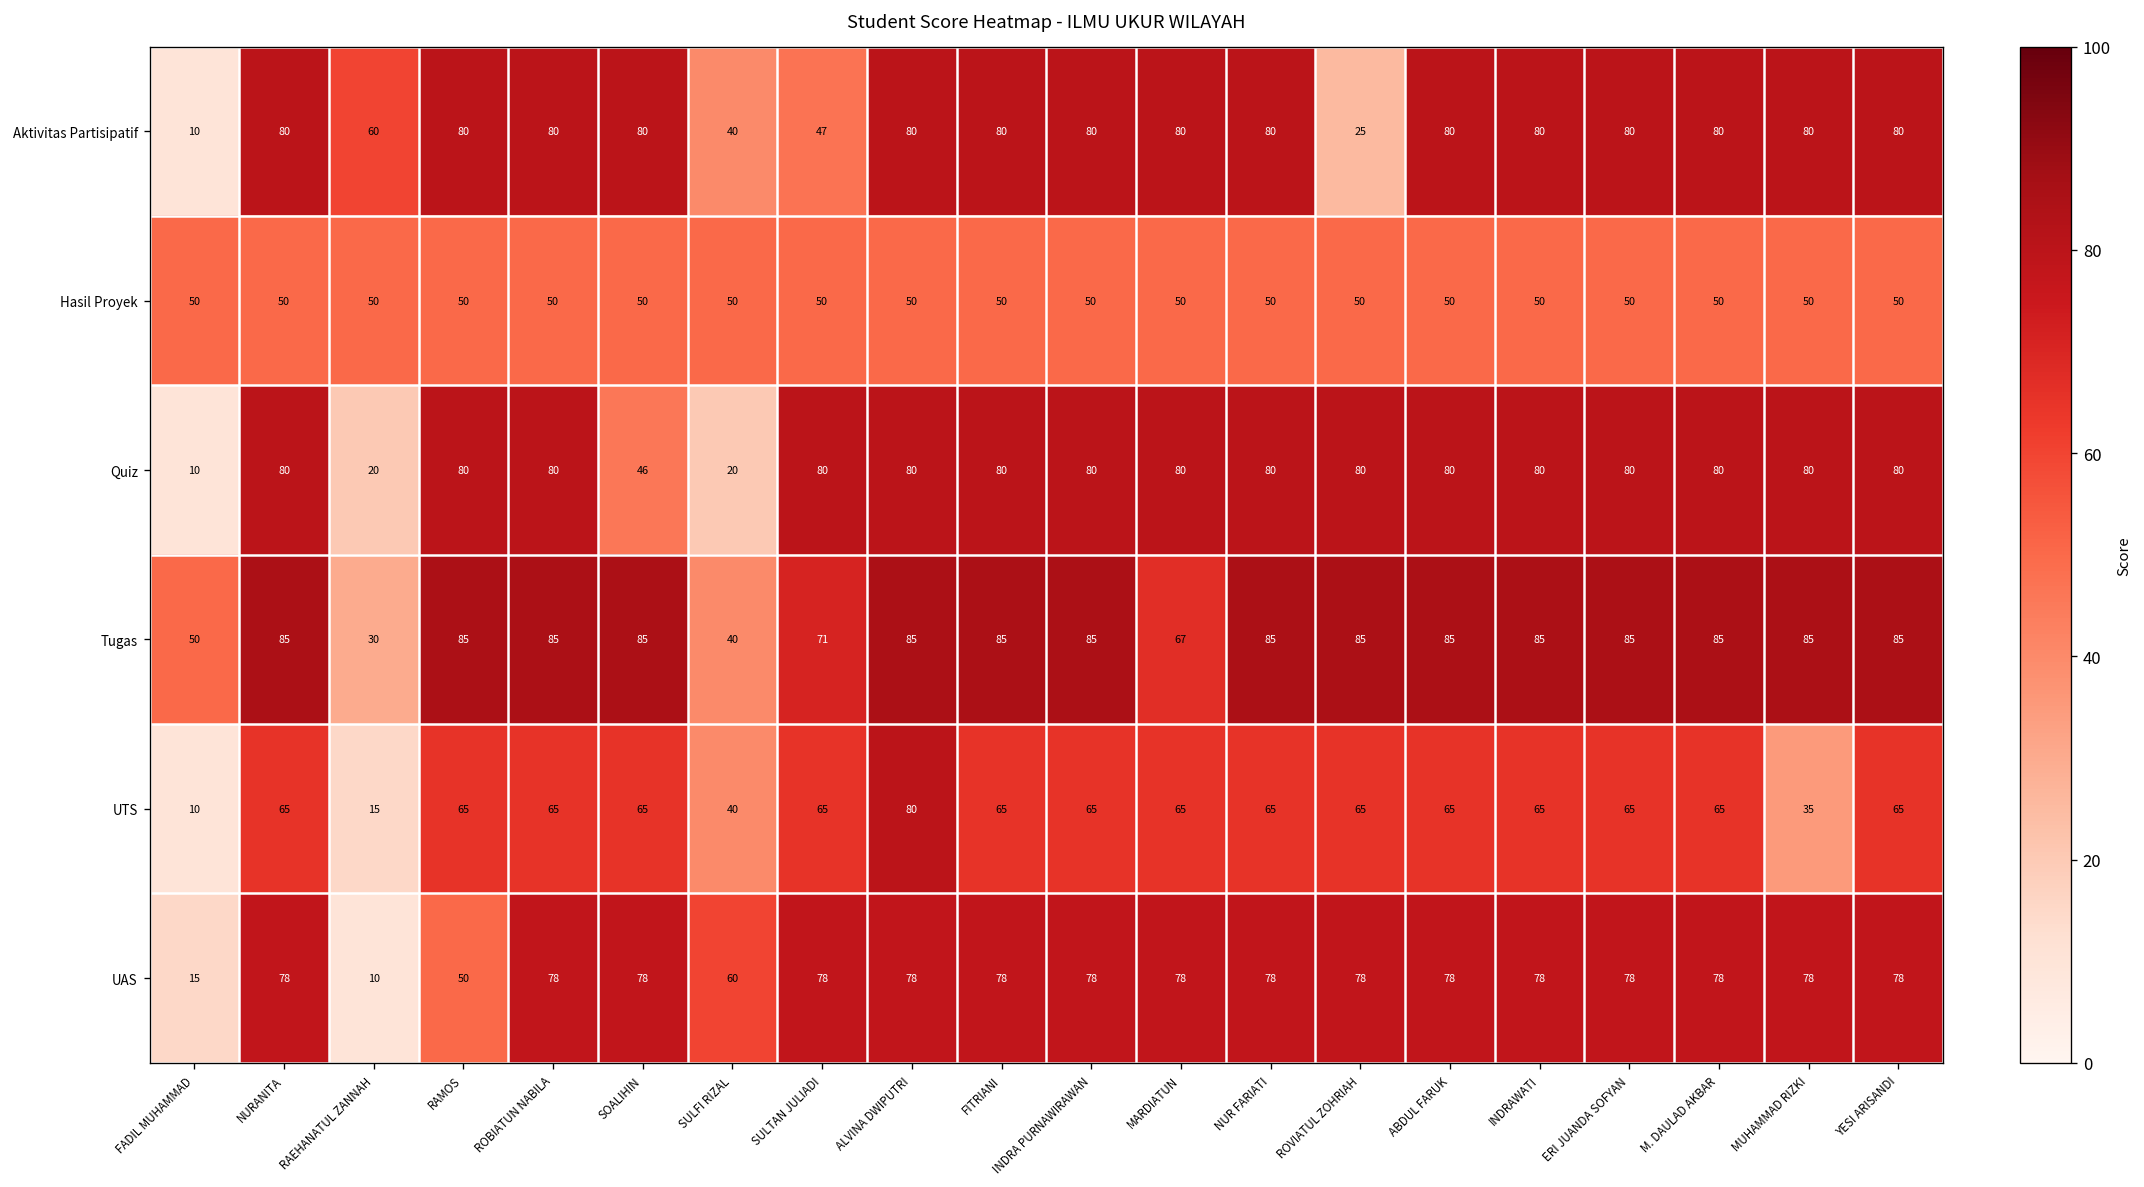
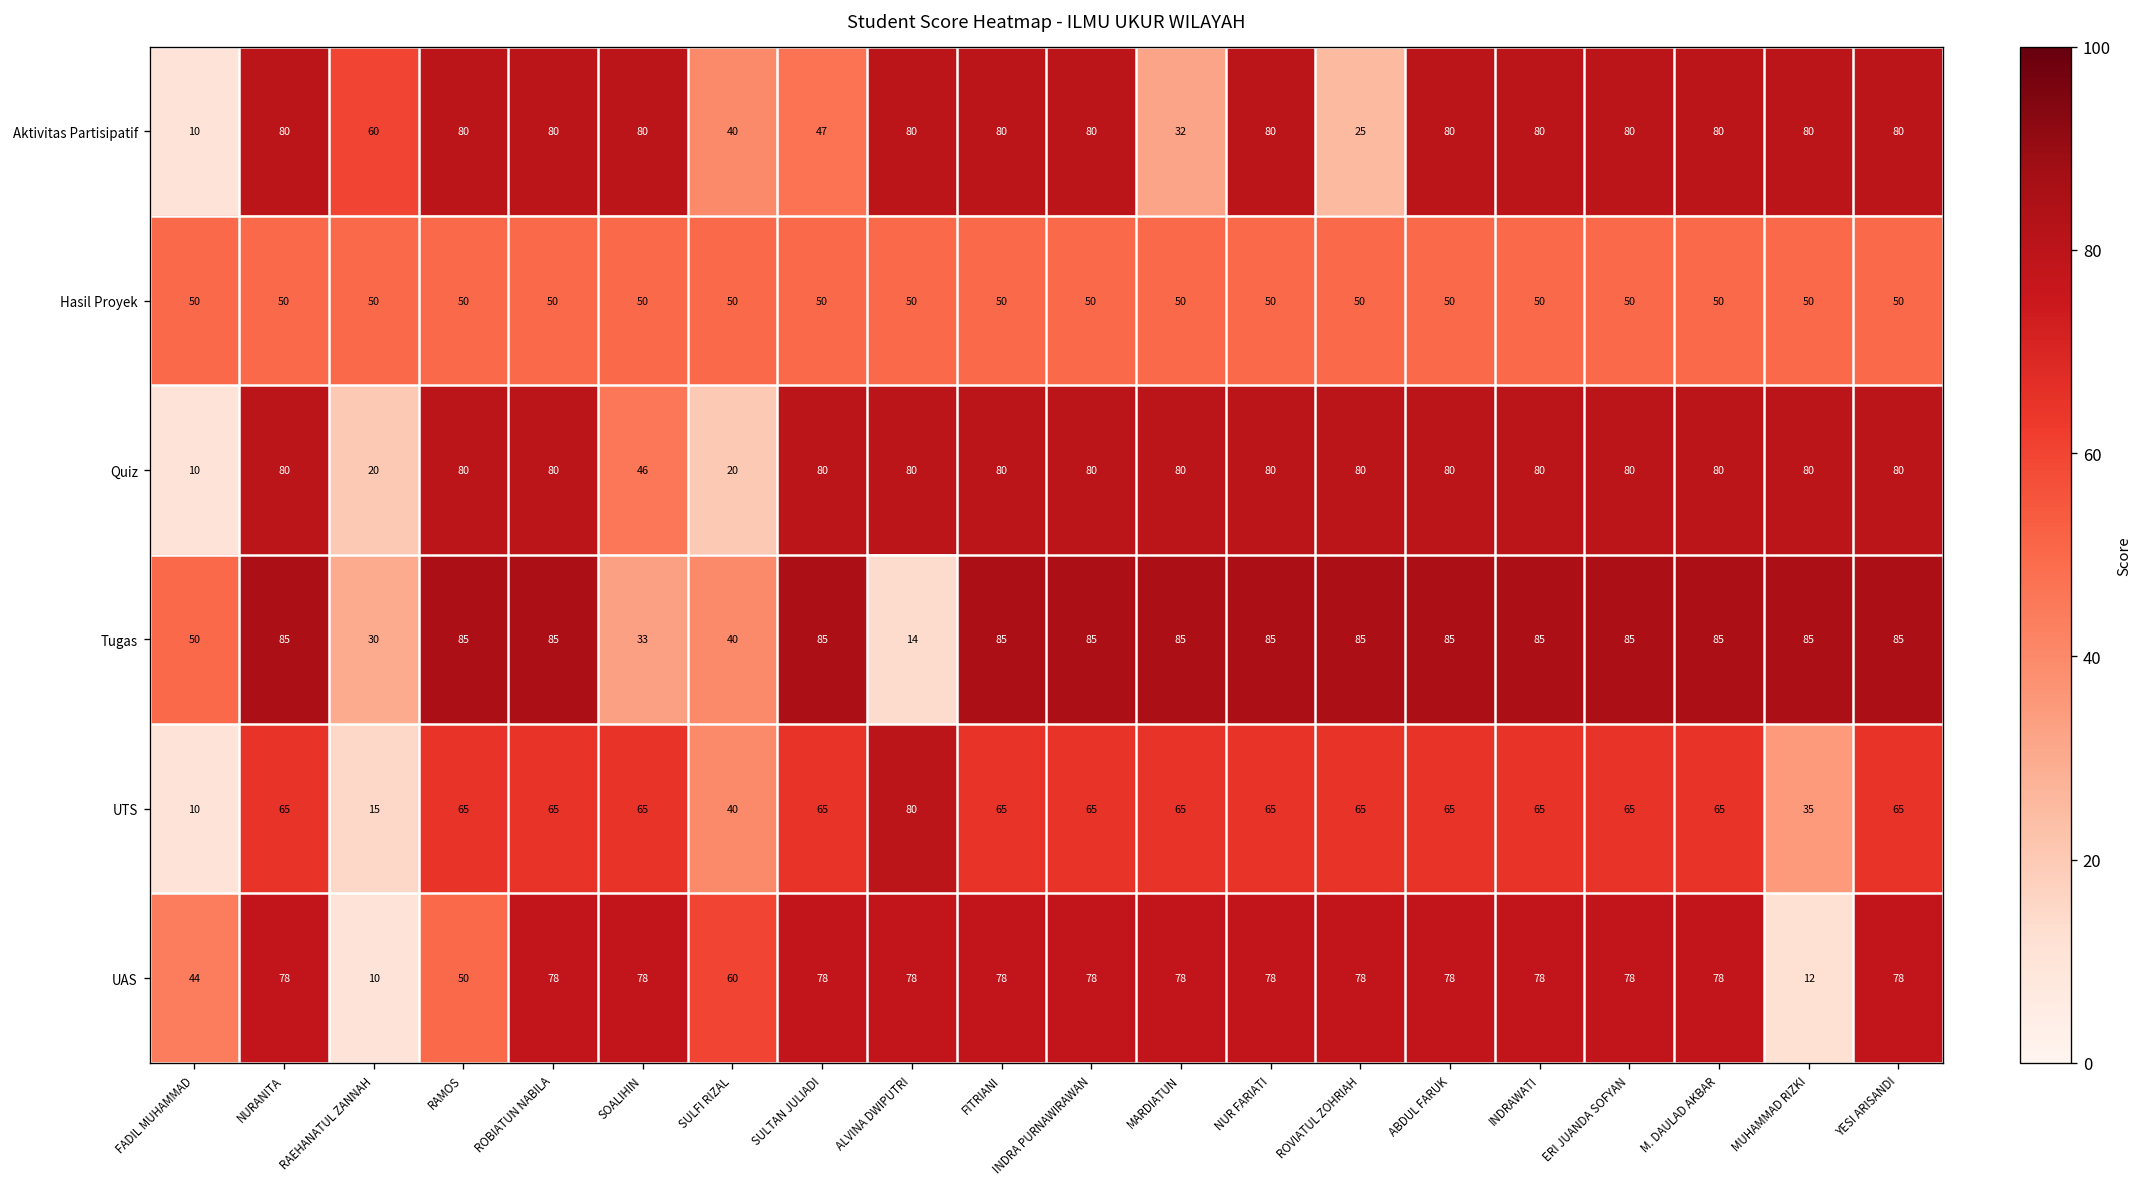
Aktivitas Partisipatif, MARDIATUN: 80 -> 32
Tugas, SOALIHIN: 85 -> 33
Tugas, SULTAN JULIADI: 71 -> 85
Tugas, ALVINA DWIPUTRI: 85 -> 14
Tugas, MARDIATUN: 67 -> 85
UAS, FADIL MUHAMMAD: 15 -> 44
UAS, MUHAMMAD RIZKI: 78 -> 12
